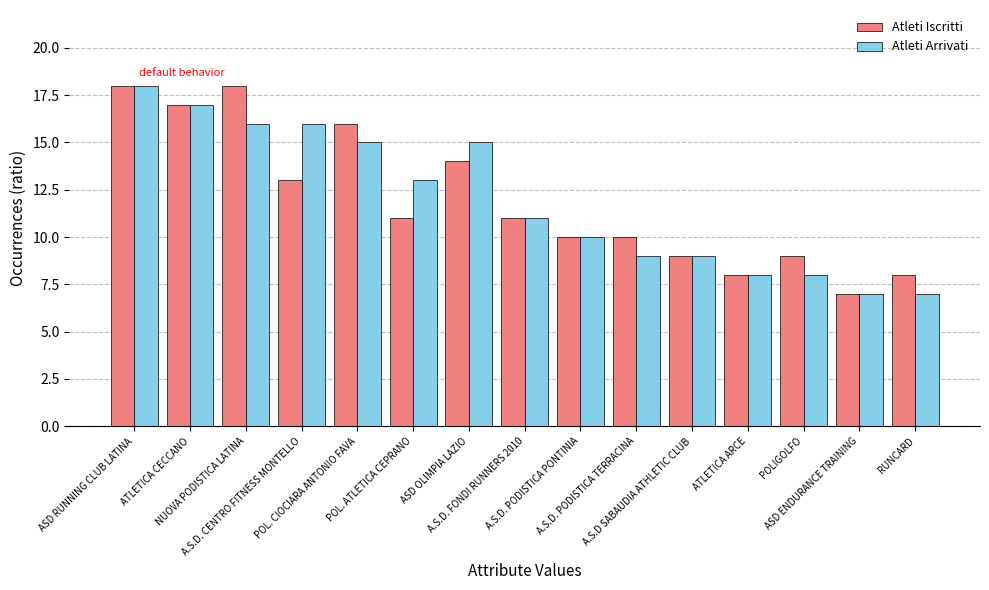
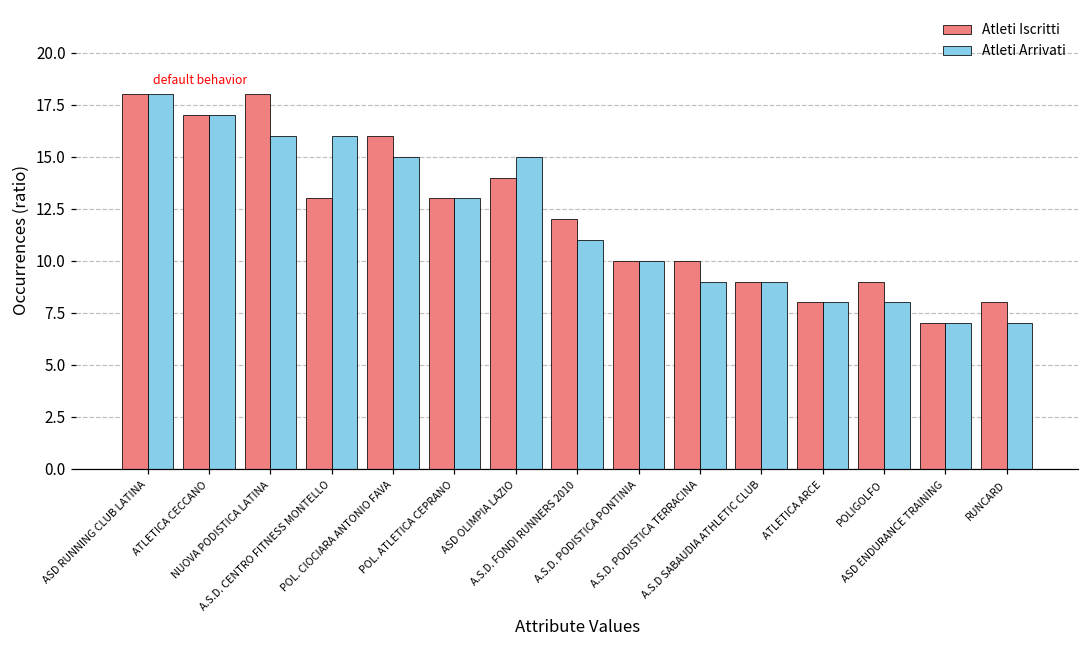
Atleti Iscritti, POL. ATLETICA CEPRANO: 11 -> 13
Atleti Iscritti, A.S.D. FONDI RUNNERS 2010: 11 -> 12
